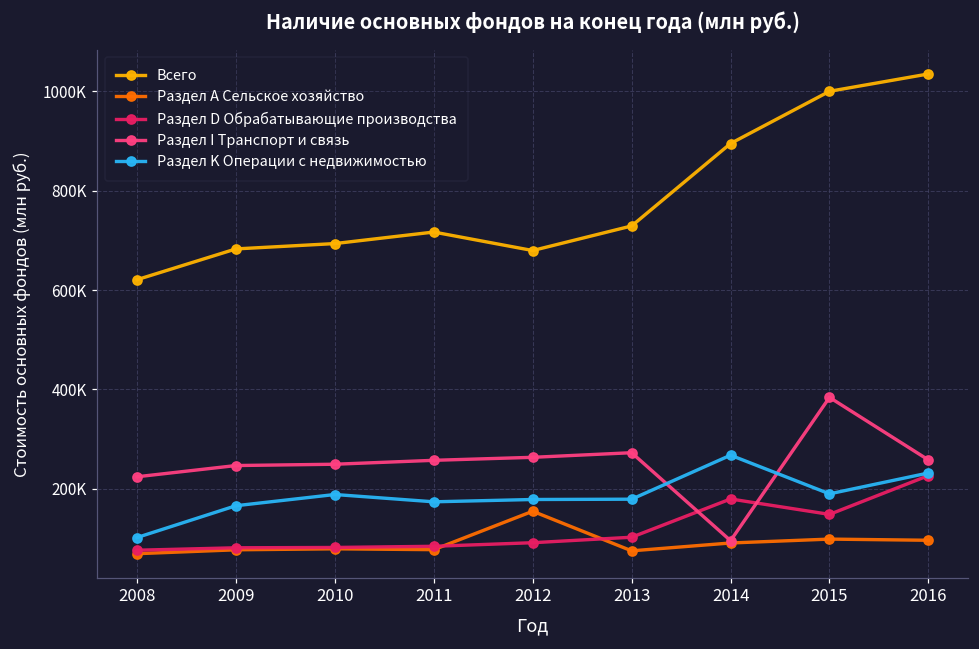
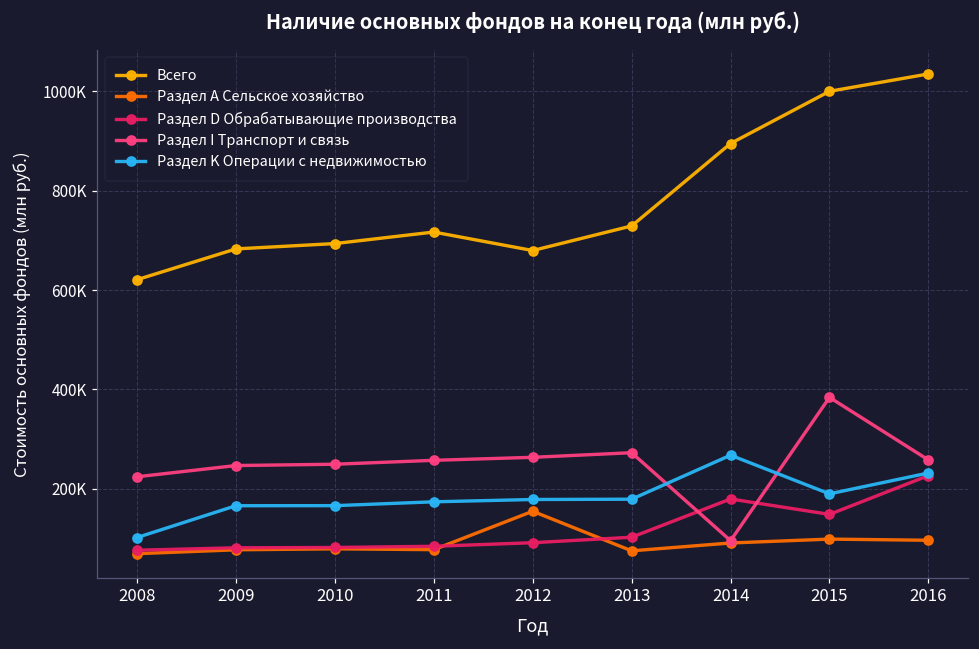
Раздел K Операции с недвижимостью, 2010: 190000 -> 170000
